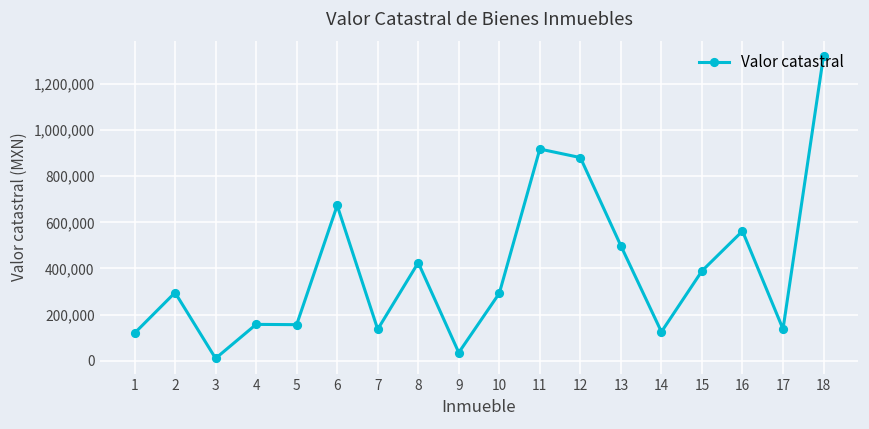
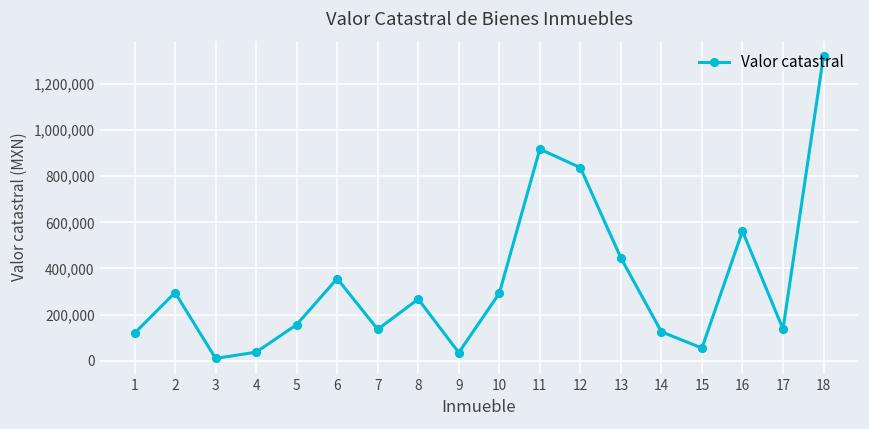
4: 160,000 -> 40,000
6: 670,000 -> 360,000
8: 430,000 -> 270,000
12: 880,000 -> 840,000
13: 500,000 -> 450,000
15: 390,000 -> 50,000
